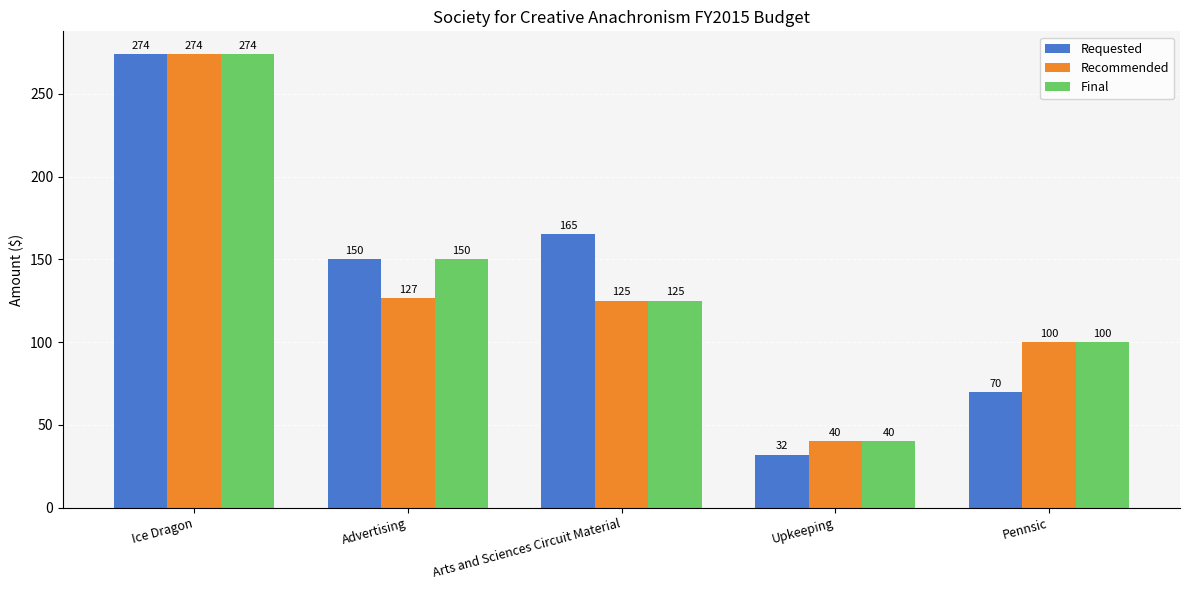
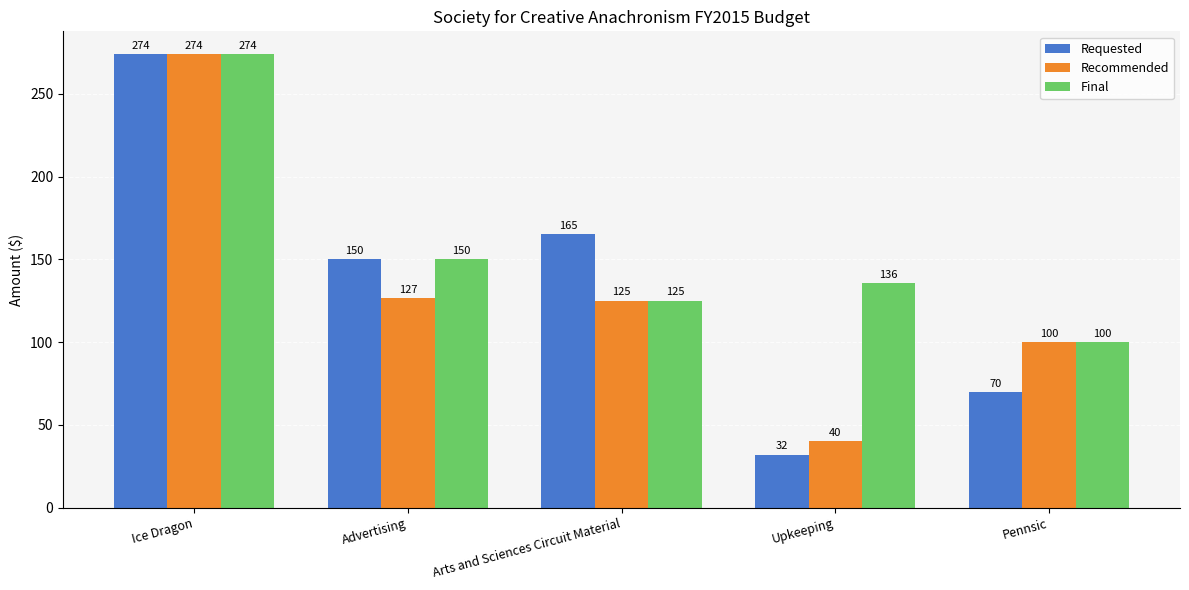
Final, Upkeeping: 40 -> 136
